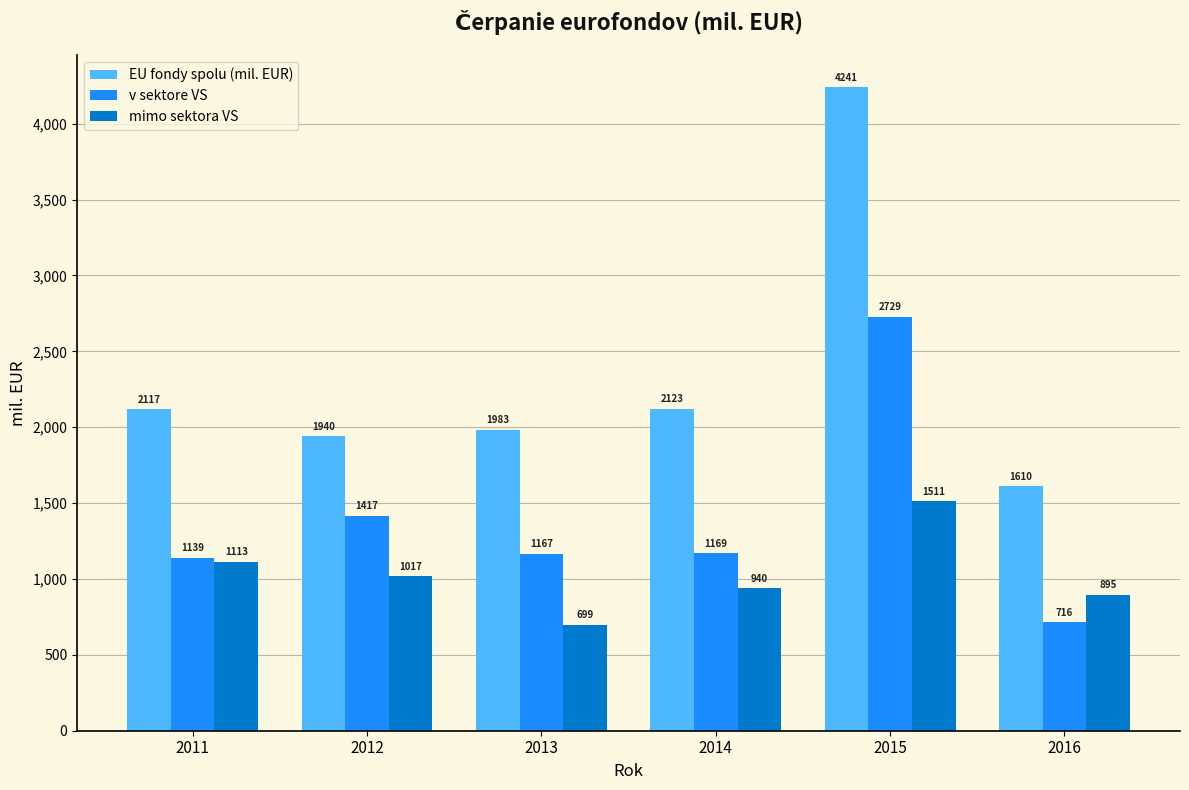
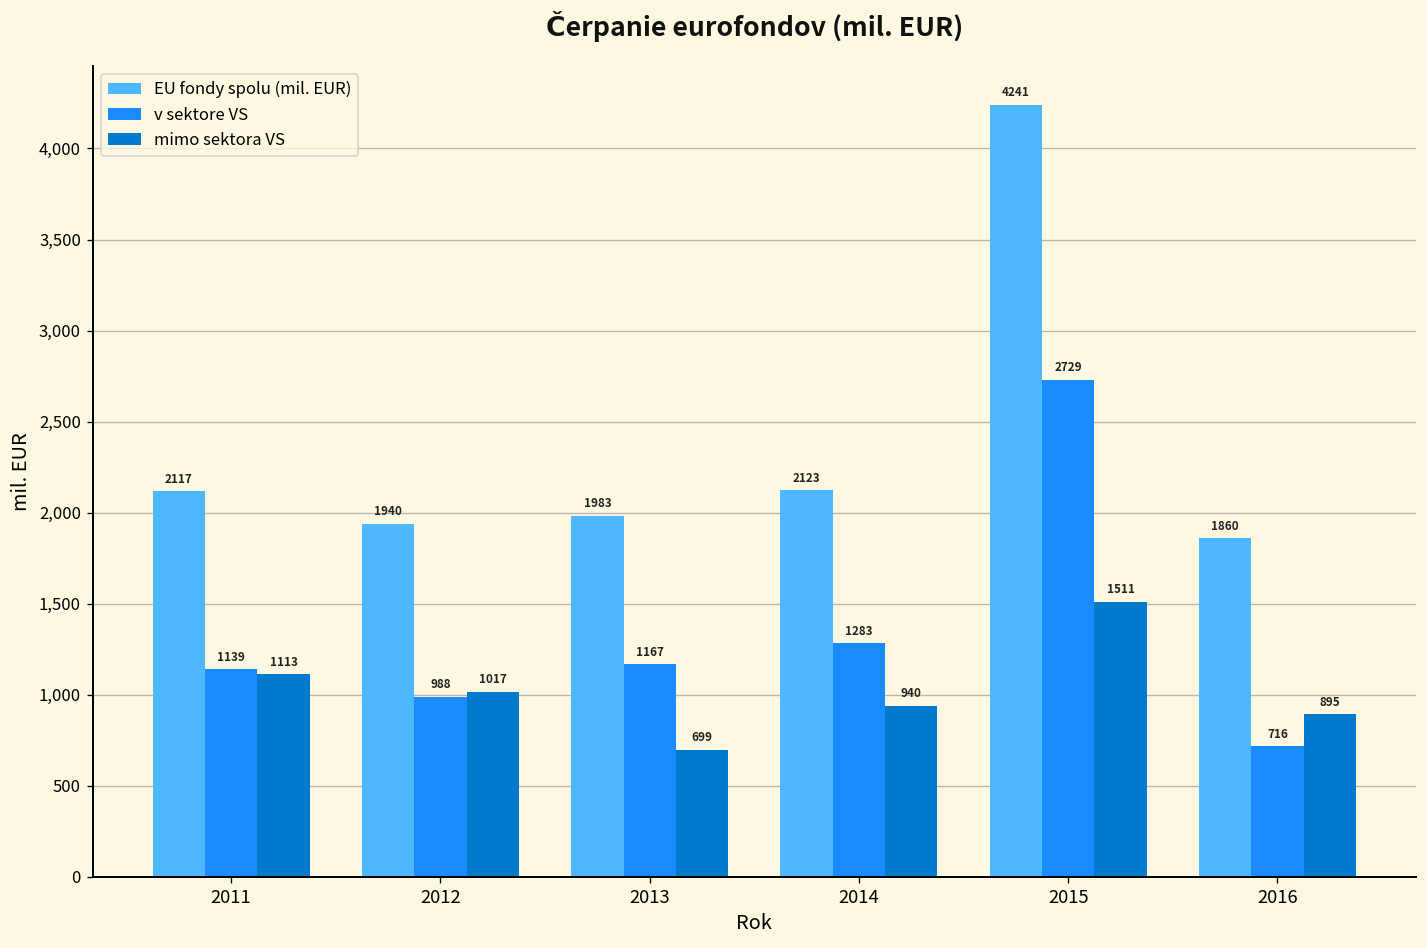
v sektore VS, 2012: 1417 -> 988
v sektore VS, 2014: 1169 -> 1283
EU fondy spolu (mil. EUR), 2016: 1610 -> 1860
